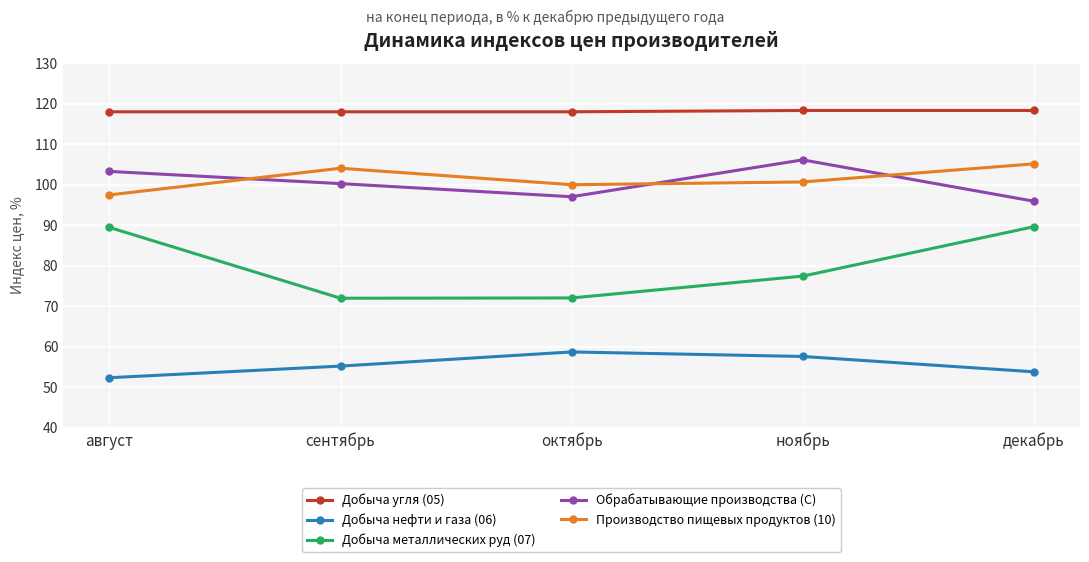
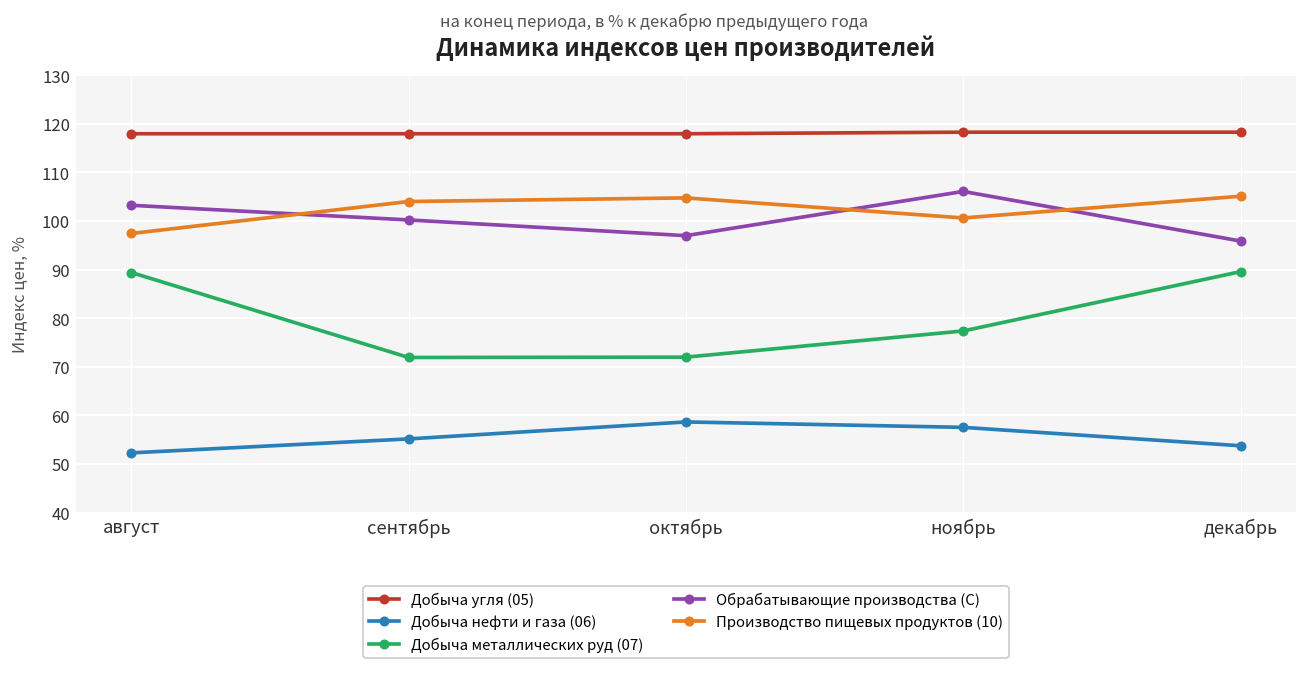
Производство пищевых продуктов (10), октябрь: 100 -> 105
